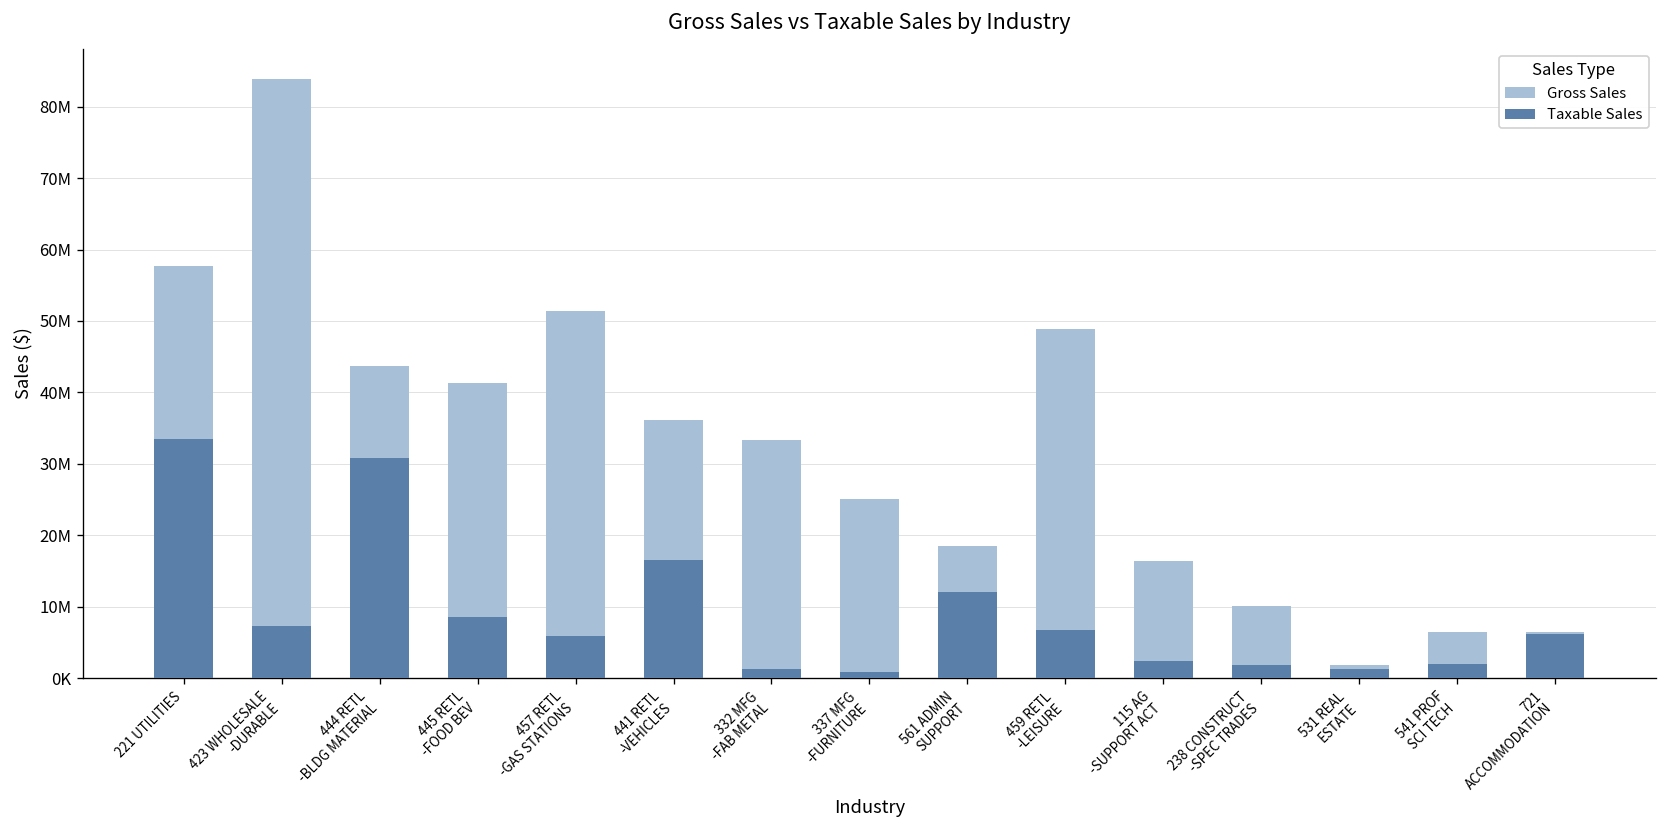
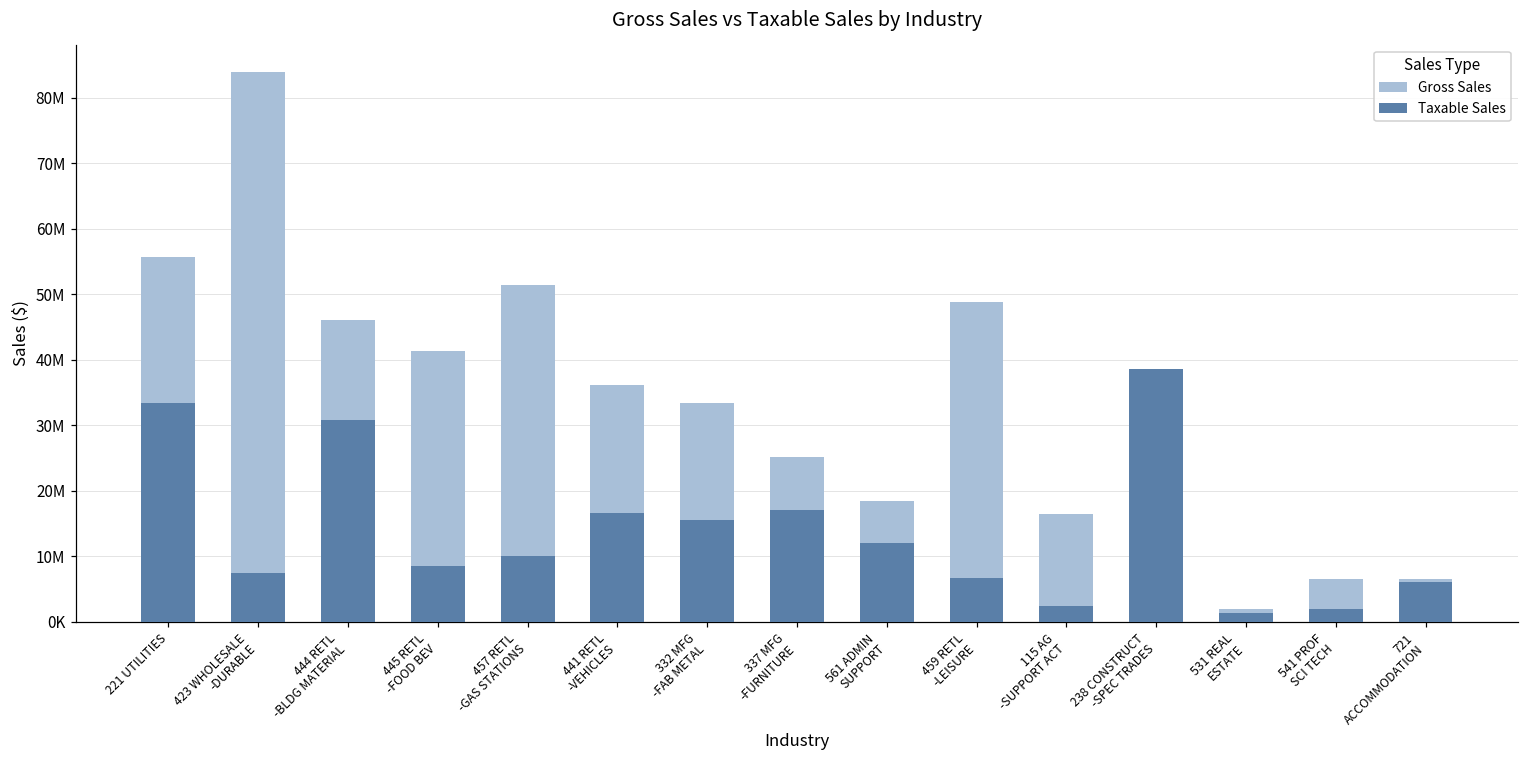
Gross Sales, 221 UTILITIES: 58000000 -> 56000000
Gross Sales, 444 RETL -BLDG MATERIAL: 44000000 -> 46000000
Taxable Sales, 457 RETL -GAS STATIONS: 6000000 -> 10000000
Taxable Sales, 332 MFG -FAB METAL: 1000000 -> 15000000
Taxable Sales, 337 MFG -FURNITURE: 1000000 -> 17000000
Gross Sales, 238 CONSTRUCT -SPEC TRADES: 10000000 -> 16000000
Taxable Sales, 238 CONSTRUCT -SPEC TRADES: 2000000 -> 39000000
